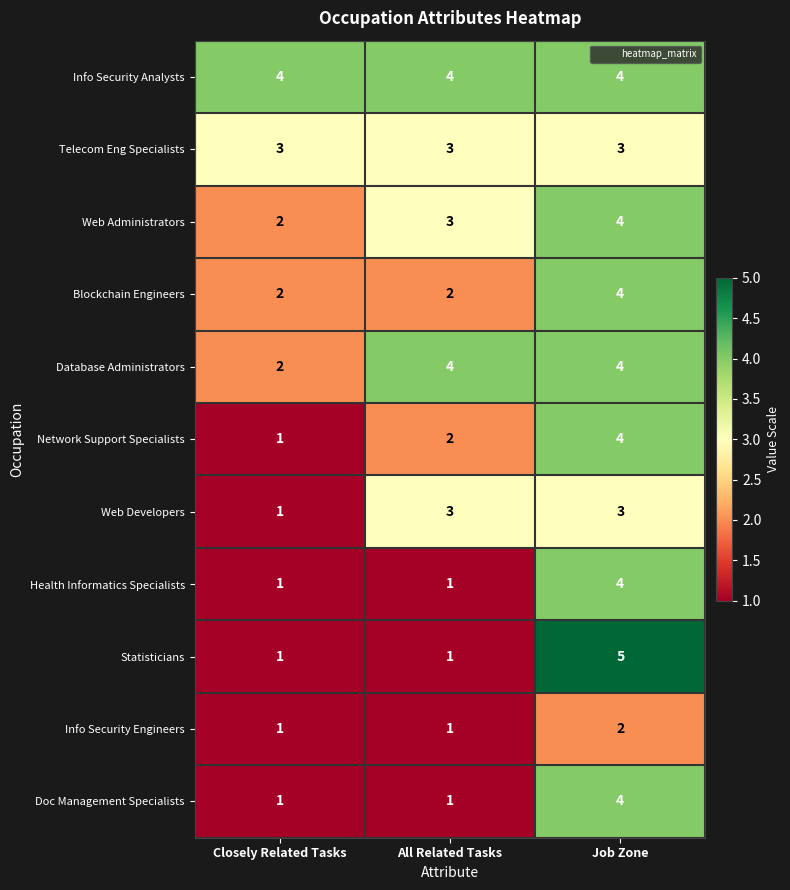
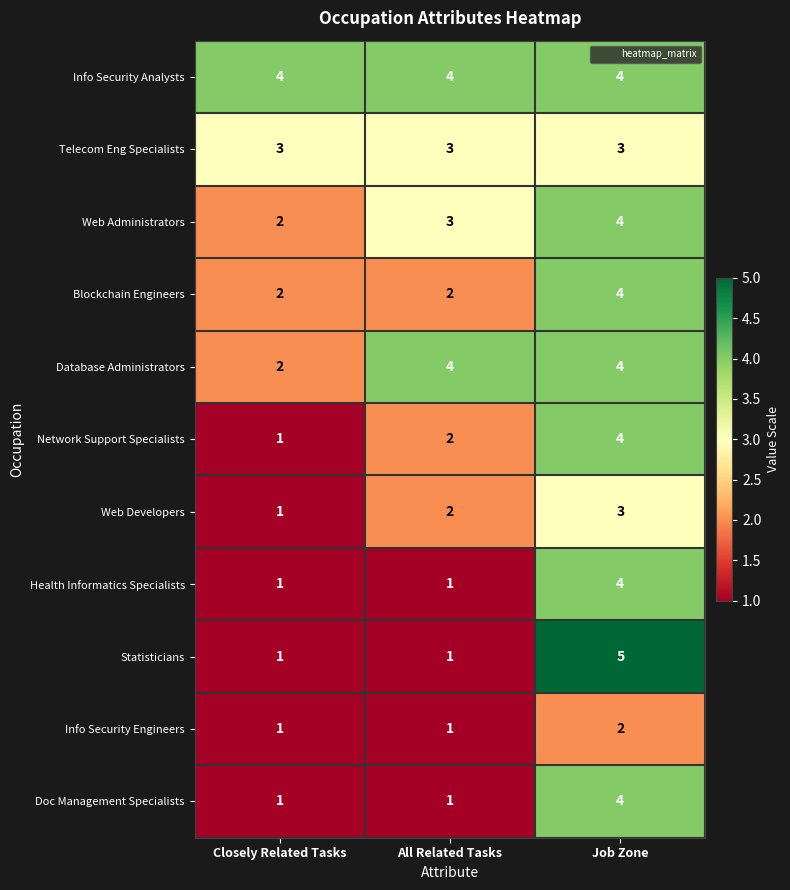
Web Developers, All Related Tasks: 3 -> 2
